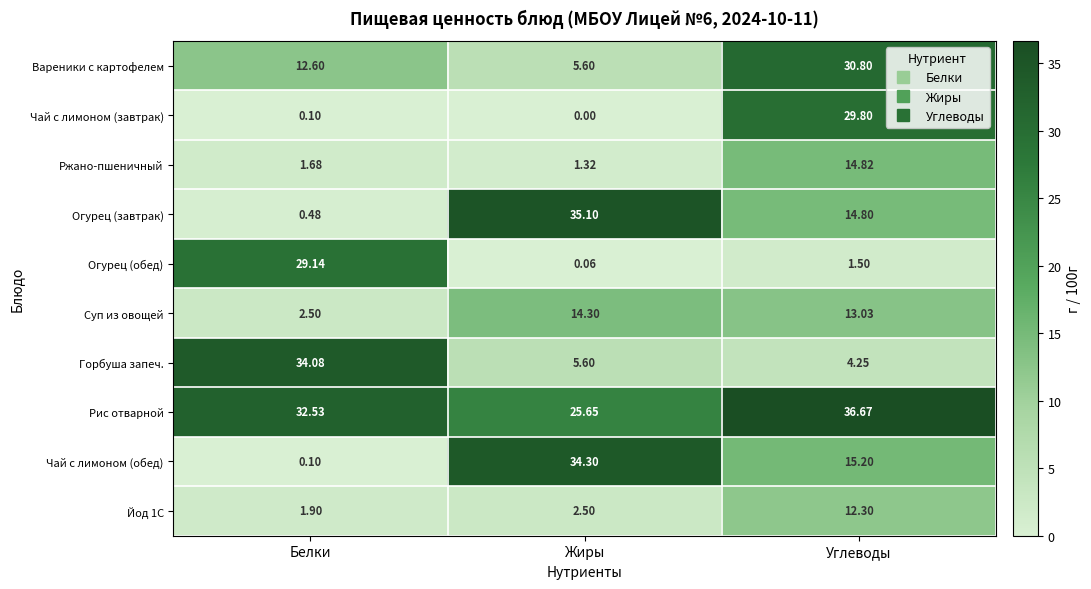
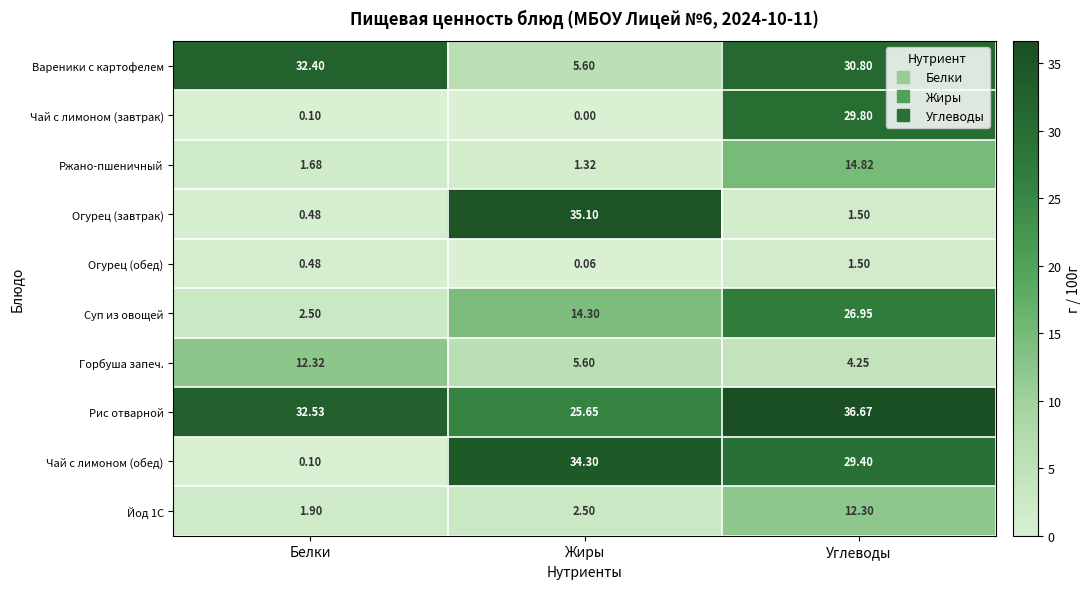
Вареники с картофелем, Белки: 12.60 -> 32.40
Огурец (завтрак), Углеводы: 14.80 -> 1.50
Огурец (обед), Белки: 29.14 -> 0.48
Суп из овощей, Углеводы: 13.03 -> 26.95
Горбуша запеч., Белки: 34.08 -> 12.32
Чай с лимоном (обед), Углеводы: 15.20 -> 29.40
